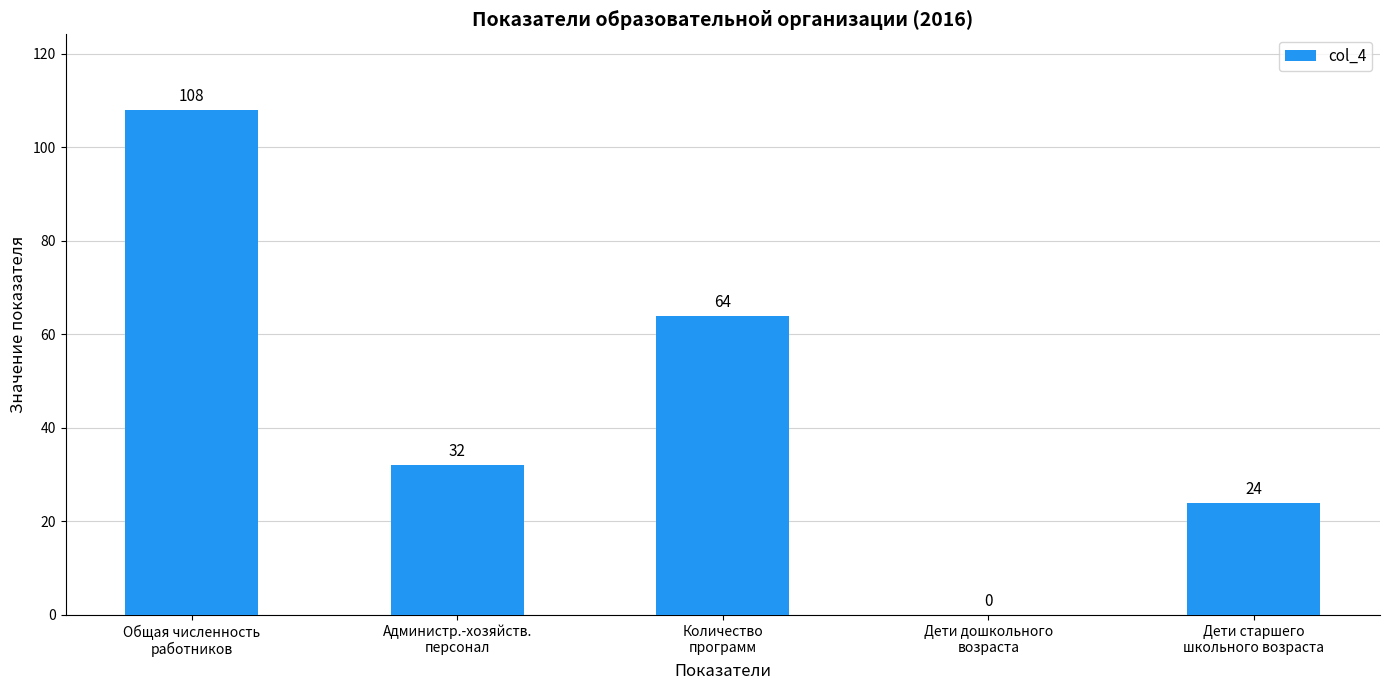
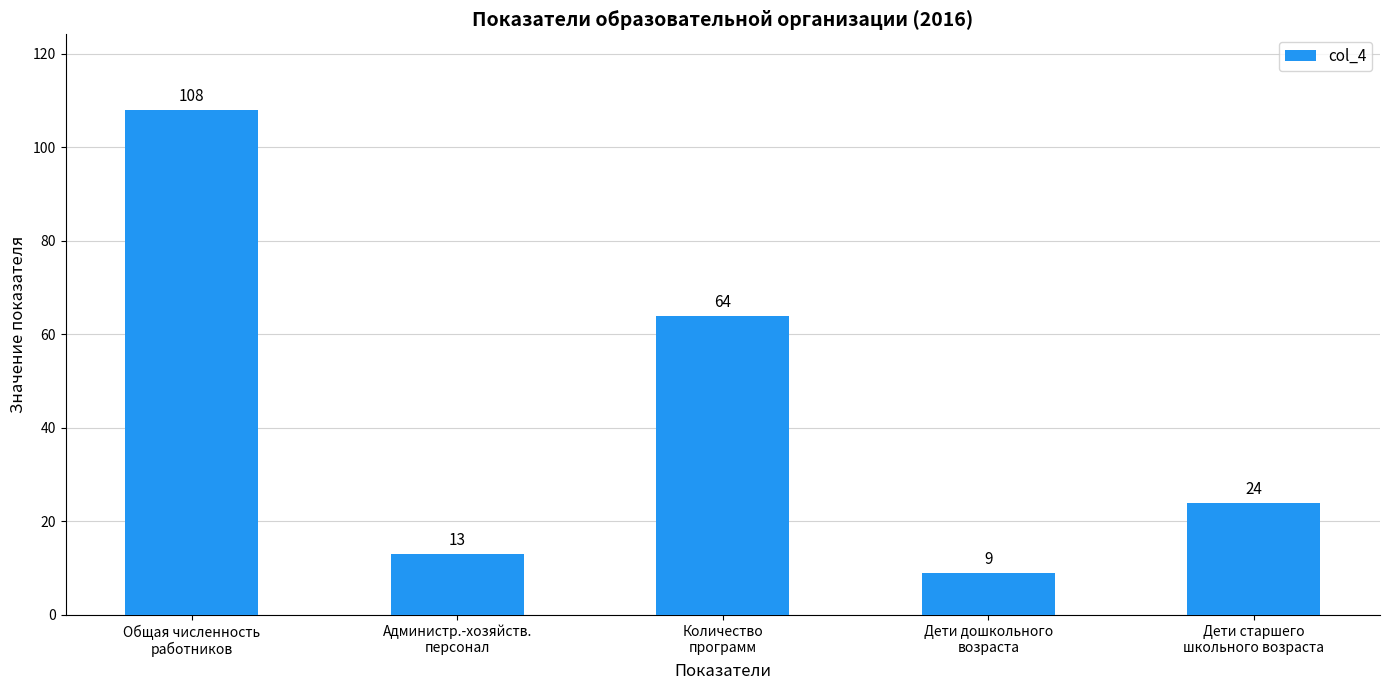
Администр.-хозяйств. персонал: 32 -> 13
Дети дошкольного возраста: 0 -> 9
